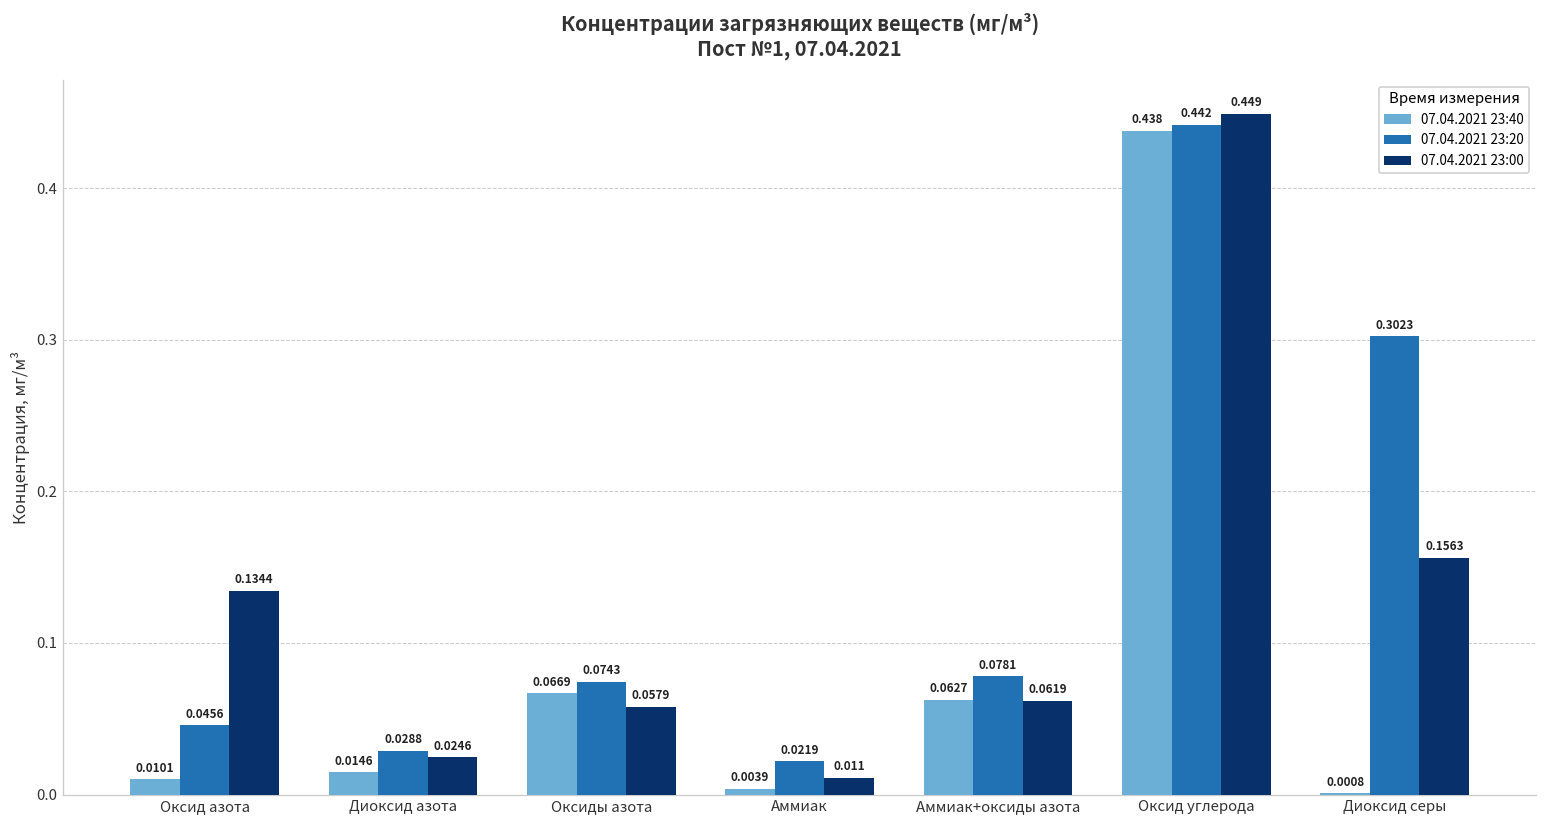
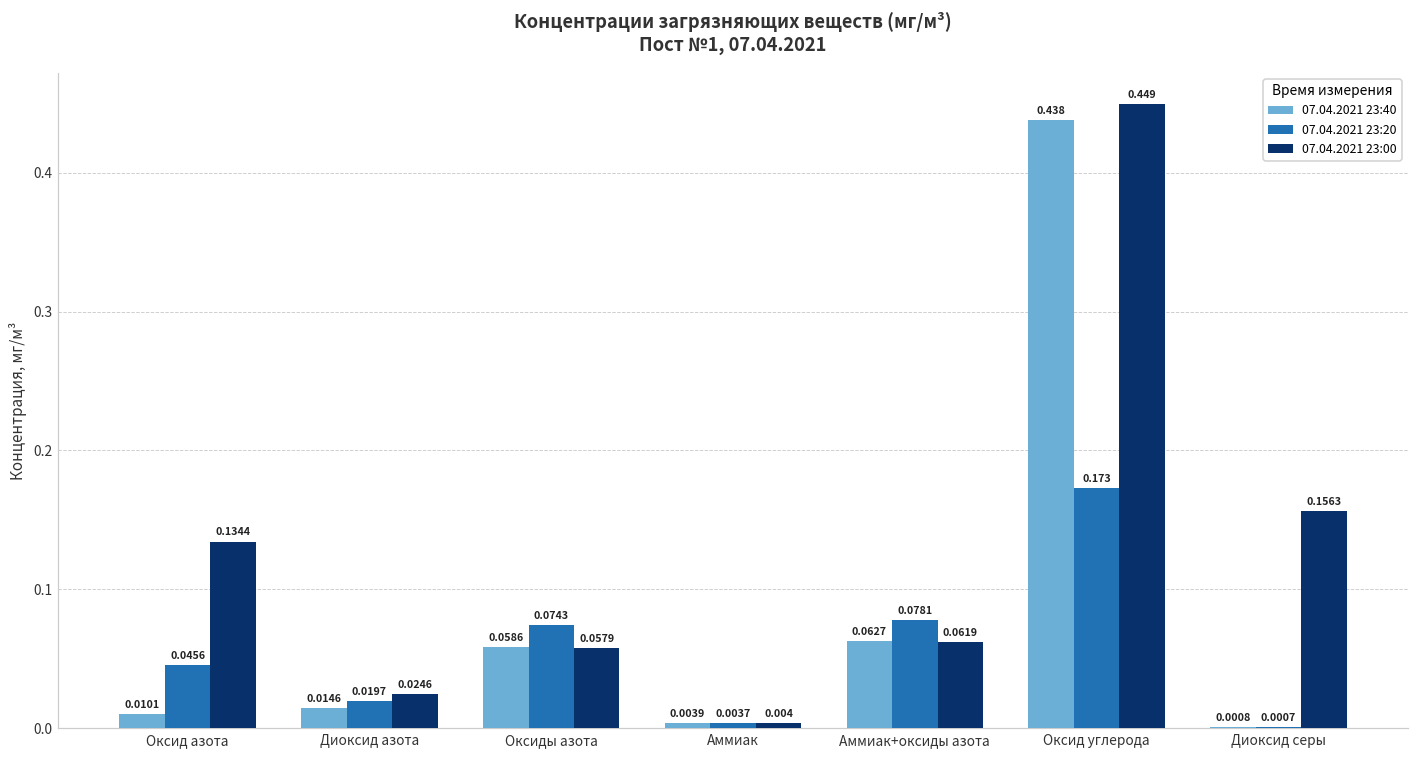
07.04.2021 23:20, Диоксид азота: 0.0288 -> 0.0197
07.04.2021 23:40, Оксиды азота: 0.0669 -> 0.0586
07.04.2021 23:20, Аммиак: 0.0219 -> 0.0037
07.04.2021 23:00, Аммиак: 0.011 -> 0.004
07.04.2021 23:20, Оксид углерода: 0.442 -> 0.173
07.04.2021 23:20, Диоксид серы: 0.3023 -> 0.0007
